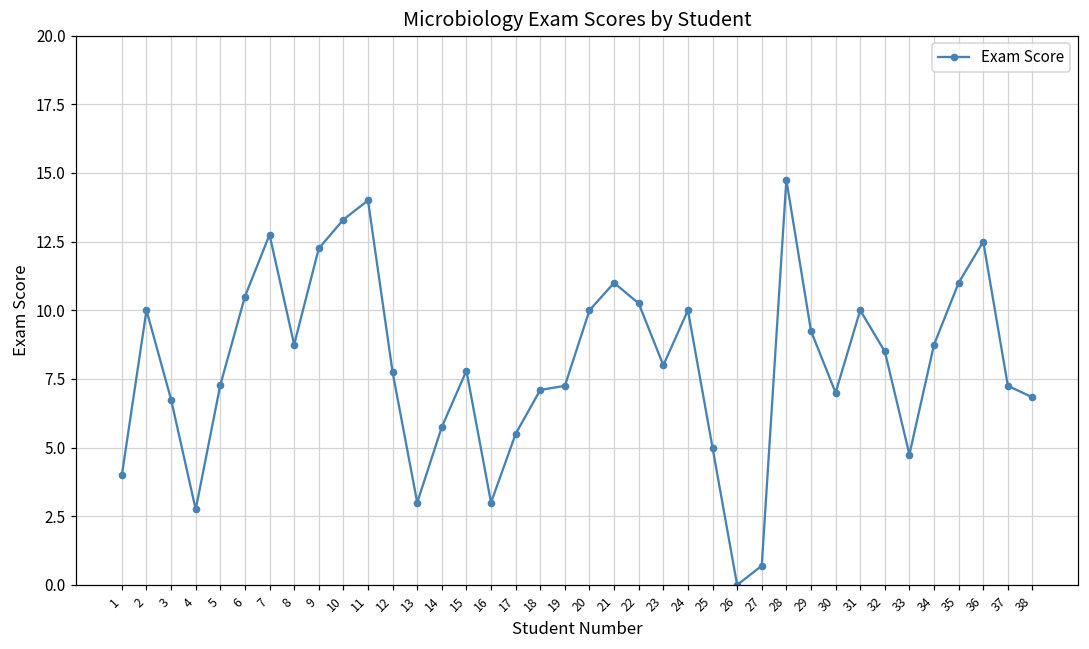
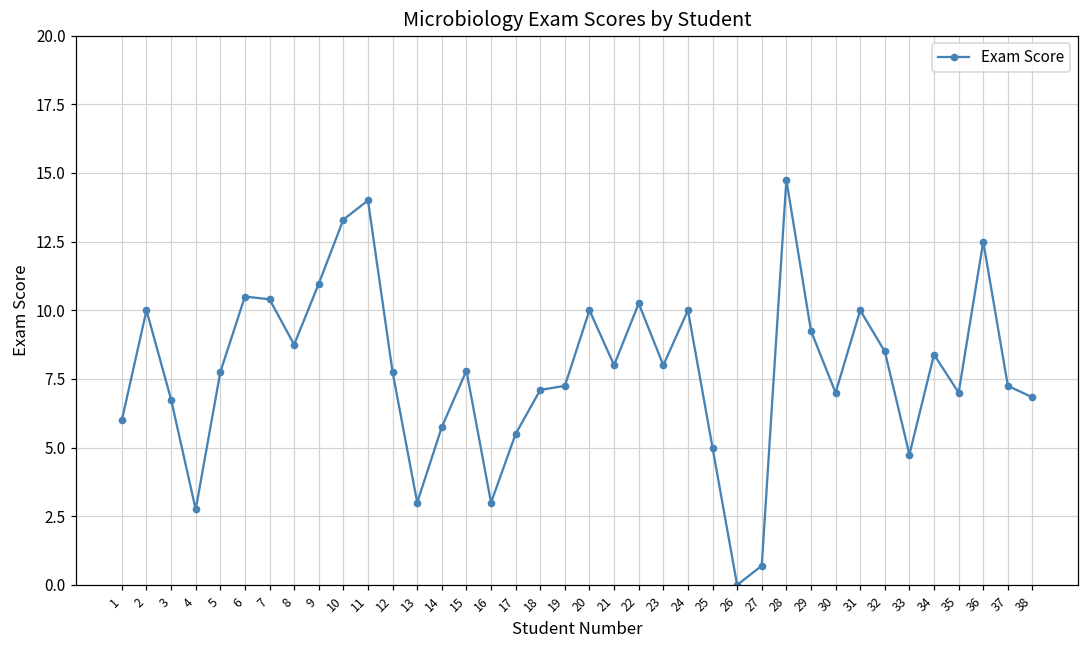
1: 4 -> 6
5: 7.3 -> 7.8
7: 12.8 -> 10.4
9: 12.3 -> 11.0
21: 11 -> 8
34: 8.8 -> 8.4
35: 11 -> 7
